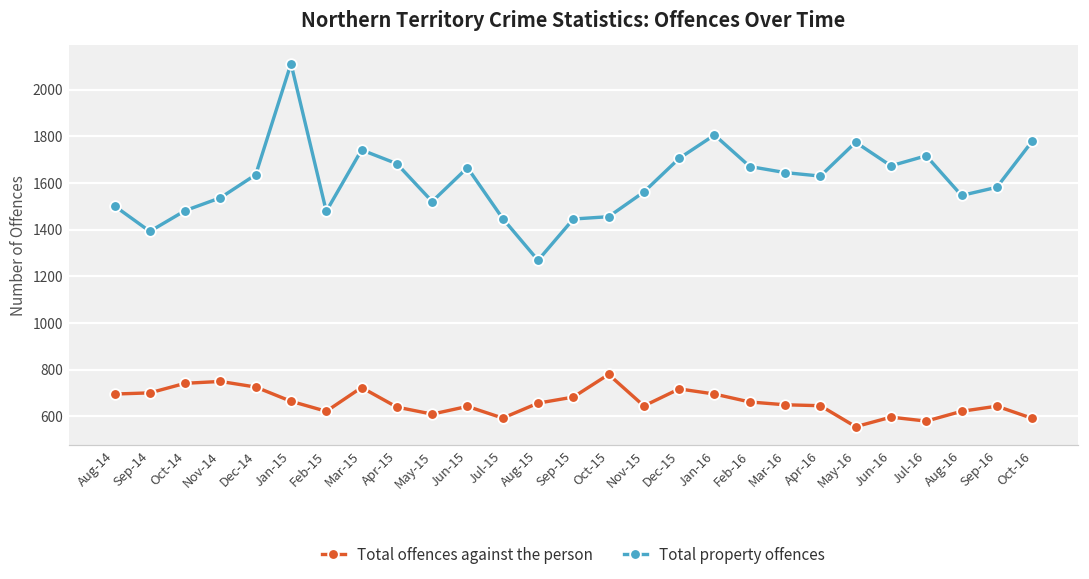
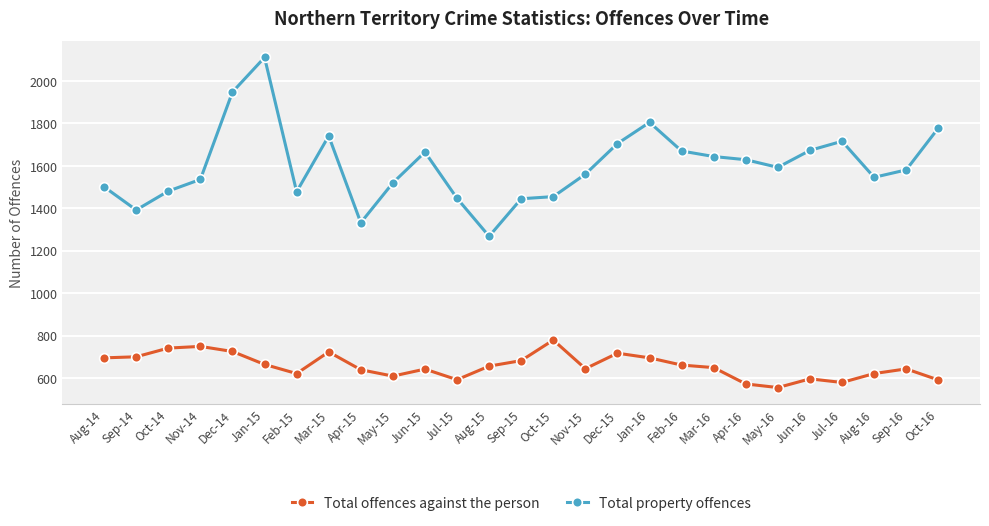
Total property offences, Dec-14: 1640 -> 1950
Total property offences, Apr-15: 1680 -> 1330
Total offences against the person, Apr-16: 650 -> 570
Total property offences, May-16: 1770 -> 1590
